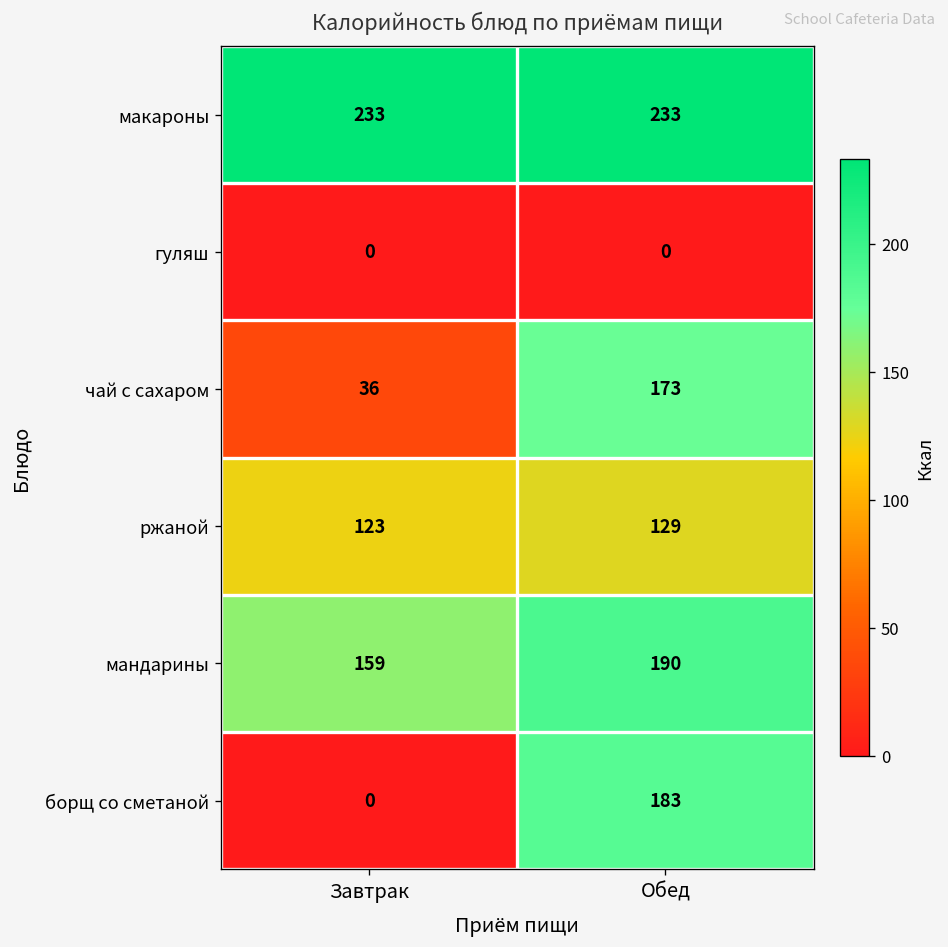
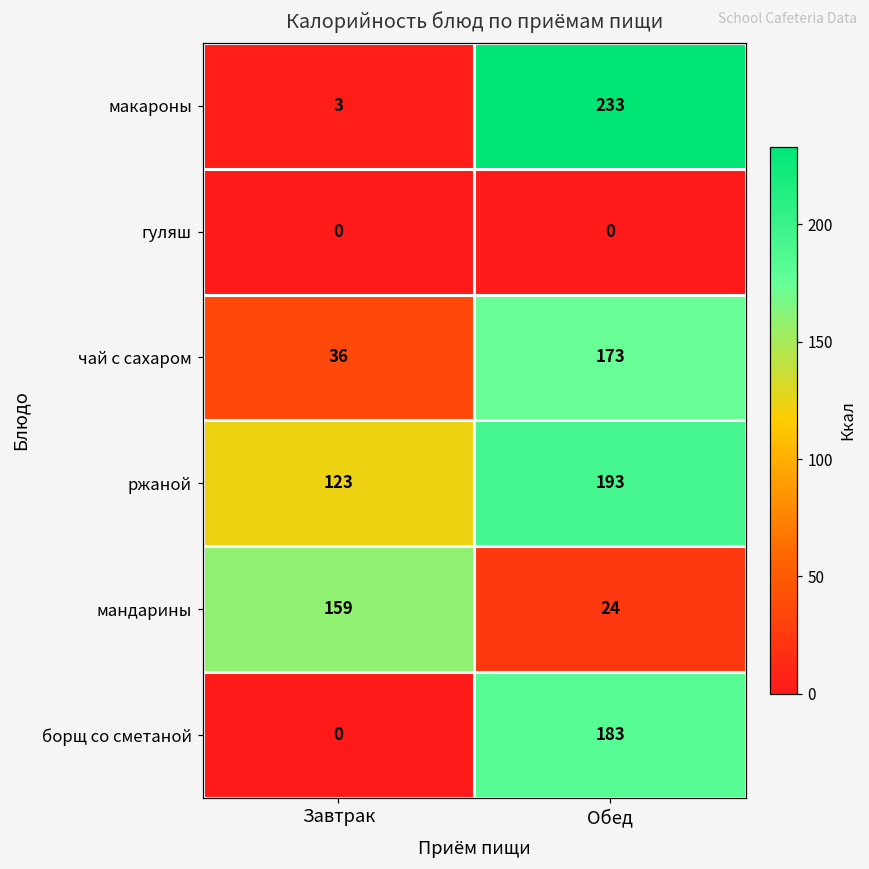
макароны, Завтрак: 233 -> 3
ржаной, Обед: 129 -> 193
мандарины, Обед: 190 -> 24
